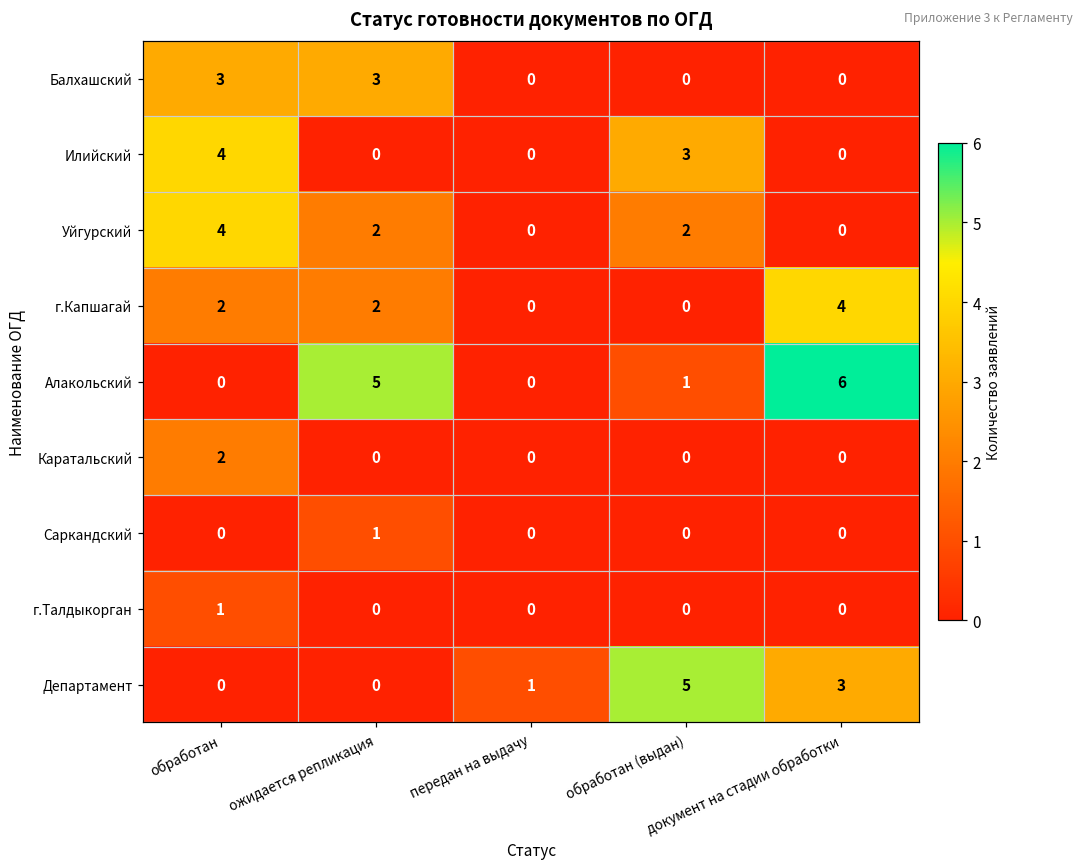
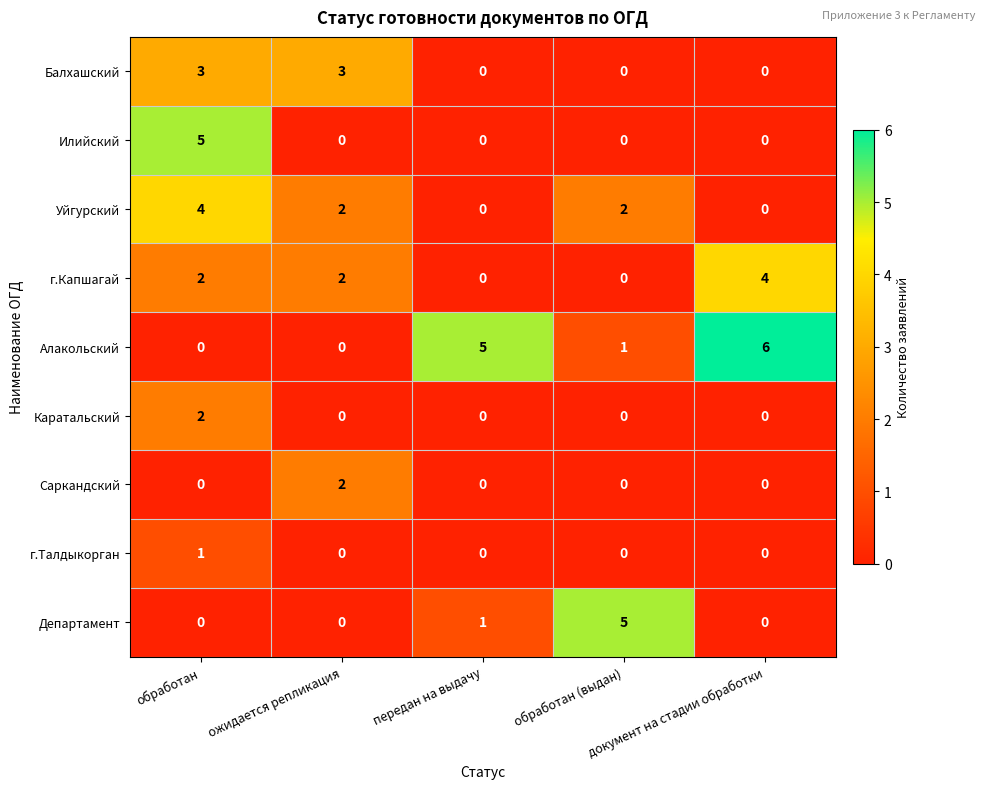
Илийский, обработан: 4 -> 5
Илийский, обработан (выдан): 3 -> 0
Алакольский, ожидается репликация: 5 -> 0
Алакольский, передан на выдачу: 0 -> 5
Саркандский, ожидается репликация: 1 -> 2
Департамент, документ на стадии обработки: 3 -> 0
